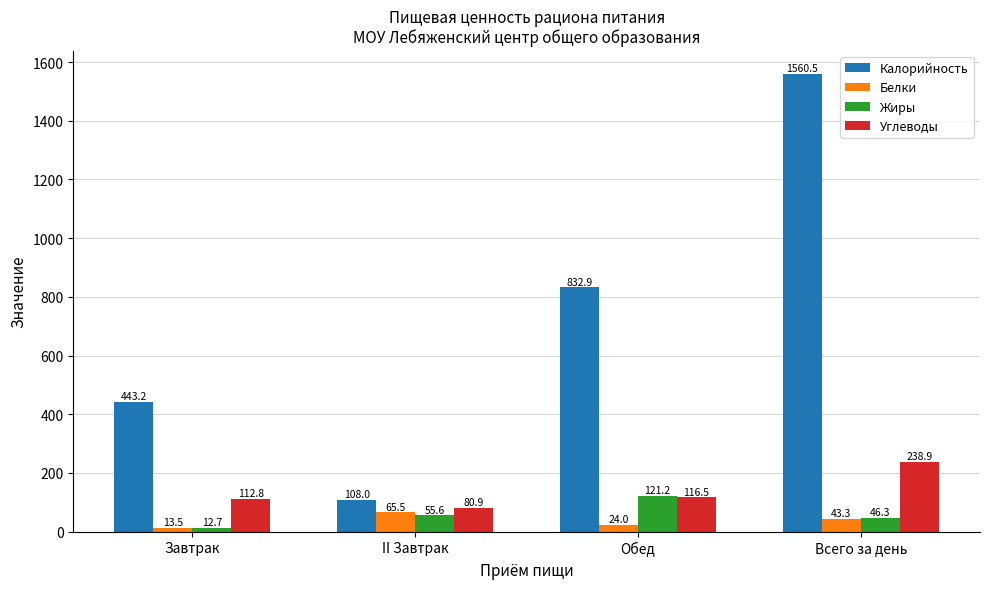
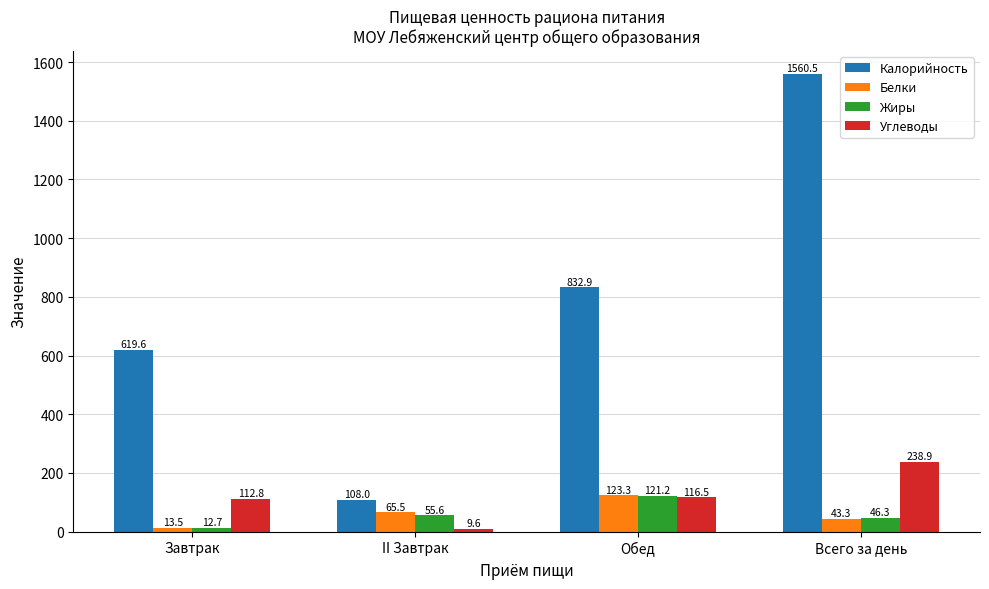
Калорийность, Завтрак: 443.2 -> 619.6
Углеводы, II Завтрак: 80.9 -> 9.6
Белки, Обед: 24.0 -> 123.3
